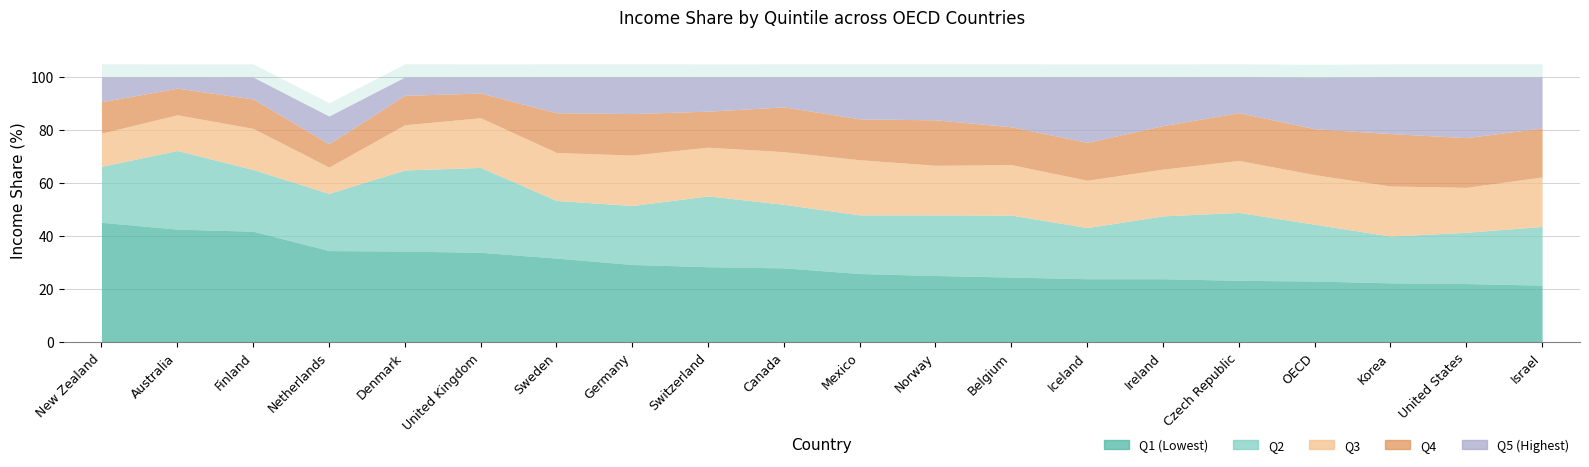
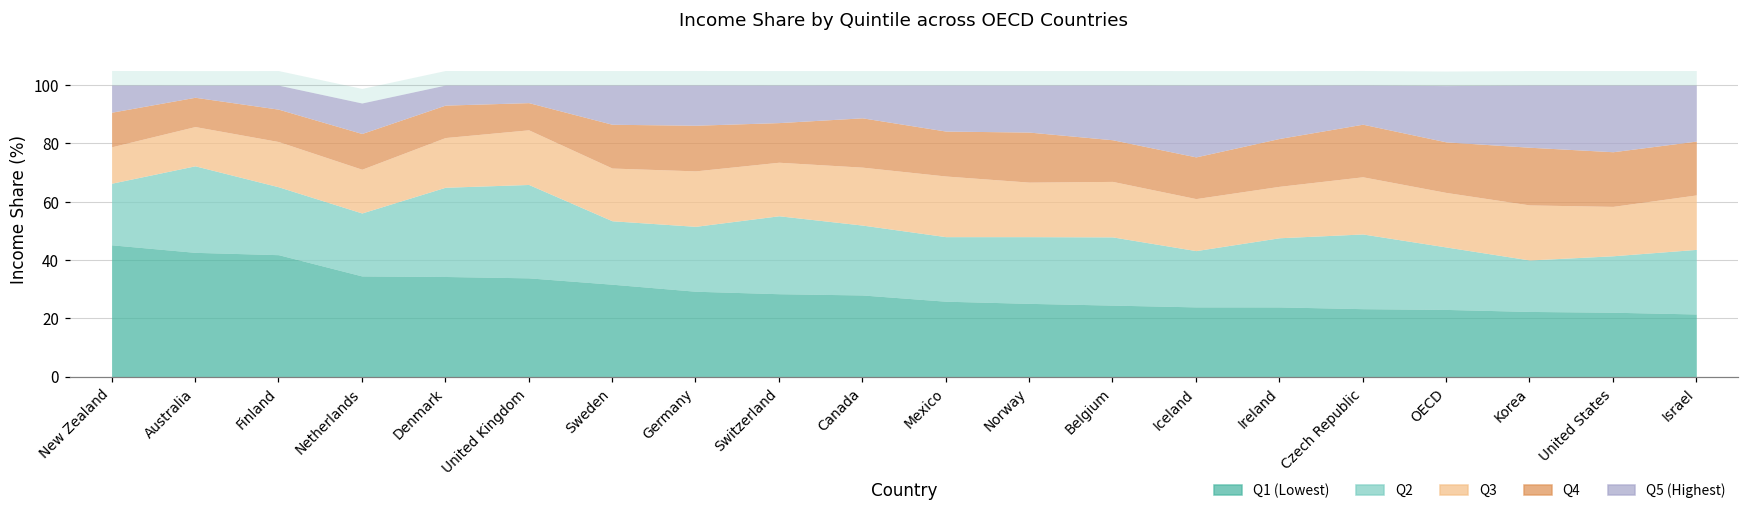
Q3, Netherlands: 10 -> 15
Q4, Netherlands: 9 -> 12
